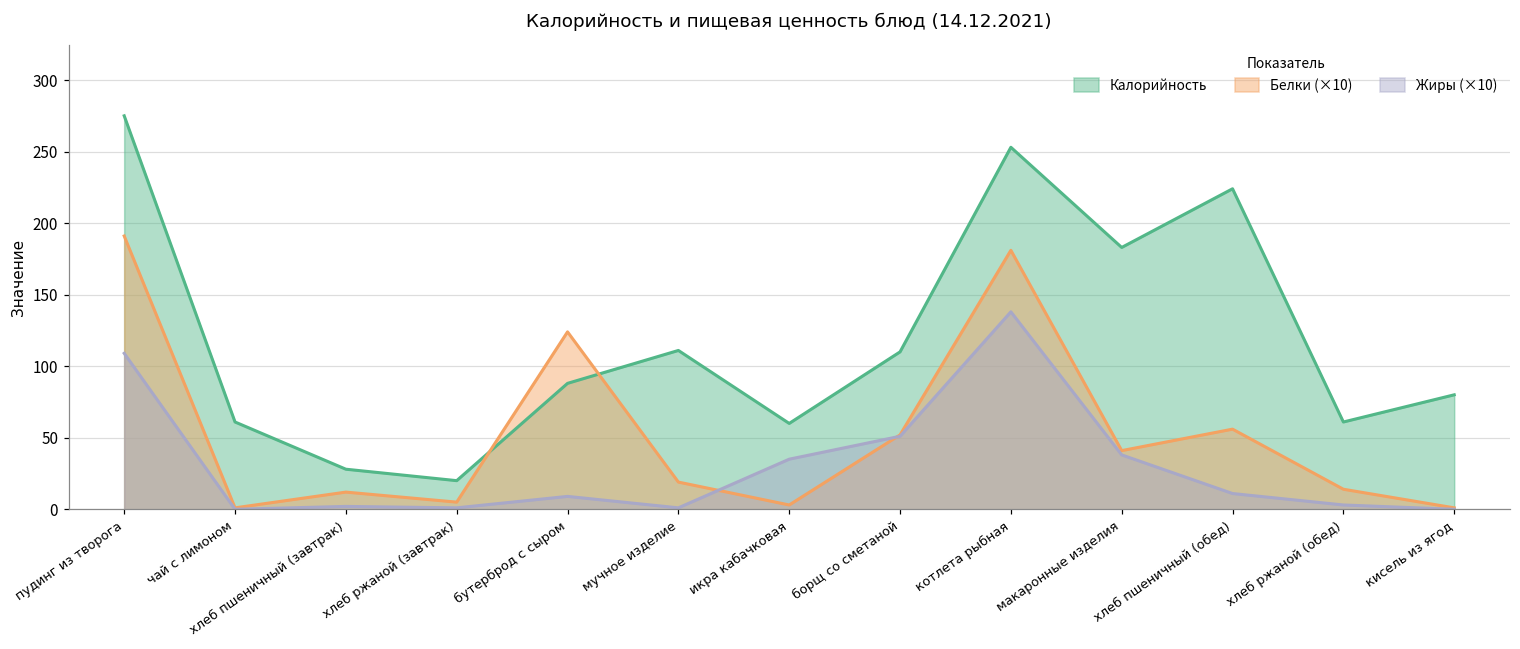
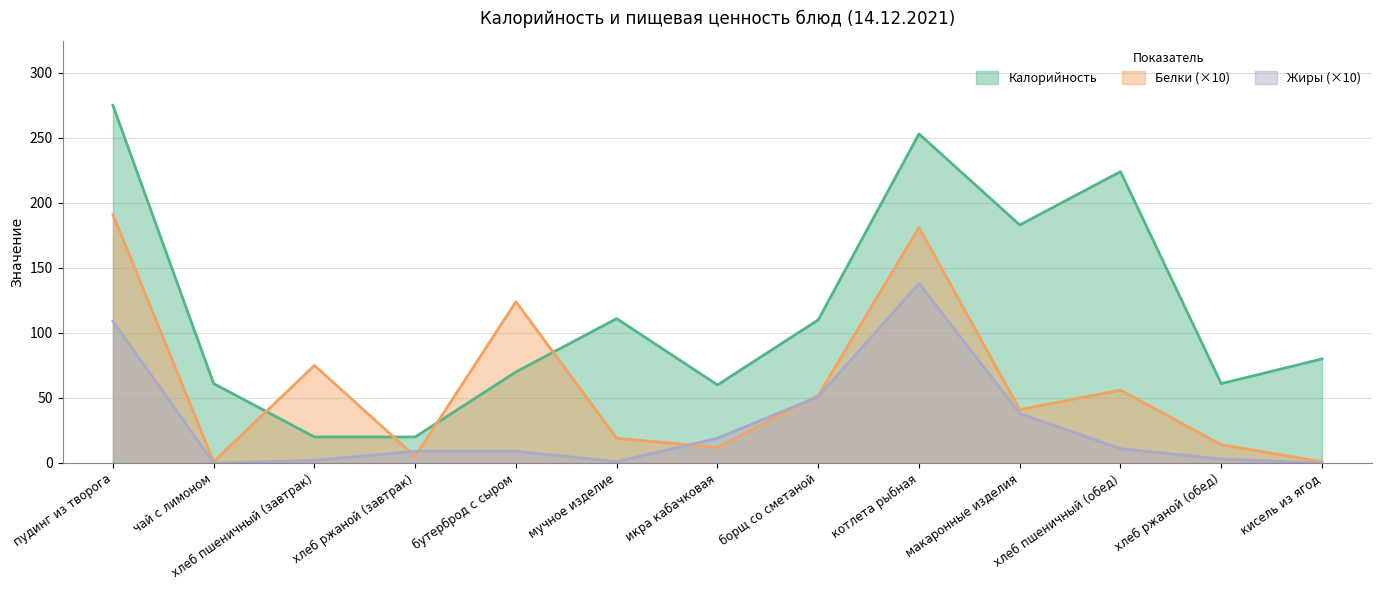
Калорийность, хлеб пшеничный (завтрак): 28 -> 20
Белки (×10), хлеб пшеничный (завтрак): 12 -> 75
Жиры (×10), хлеб ржаной (завтрак): 1 -> 9
Калорийность, бутерброд с сыром: 88 -> 70
Белки (×10), икра кабачковая: 3 -> 12
Жиры (×10), икра кабачковая: 35 -> 19
